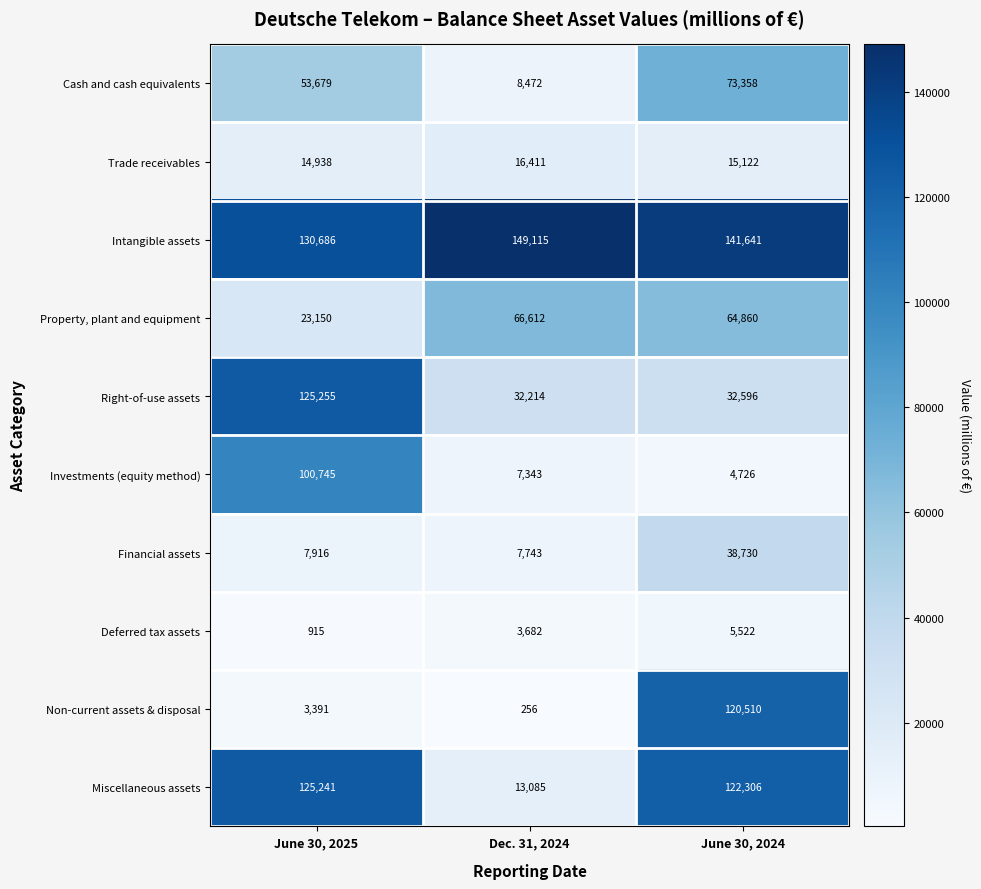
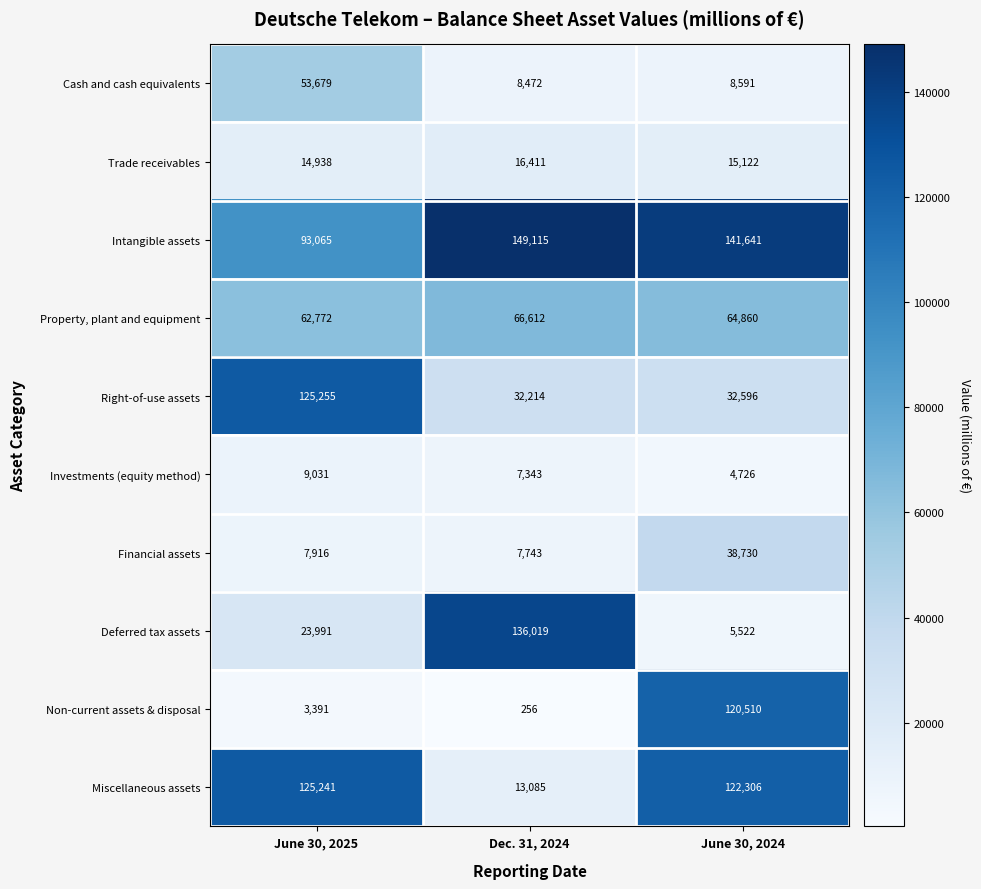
Cash and cash equivalents, June 30, 2024: 73,358 -> 8,591
Intangible assets, June 30, 2025: 130,686 -> 93,065
Property, plant and equipment, June 30, 2025: 23,150 -> 62,772
Investments (equity method), June 30, 2025: 100,745 -> 9,031
Deferred tax assets, June 30, 2025: 915 -> 23,991
Deferred tax assets, Dec. 31, 2024: 3,682 -> 136,019
